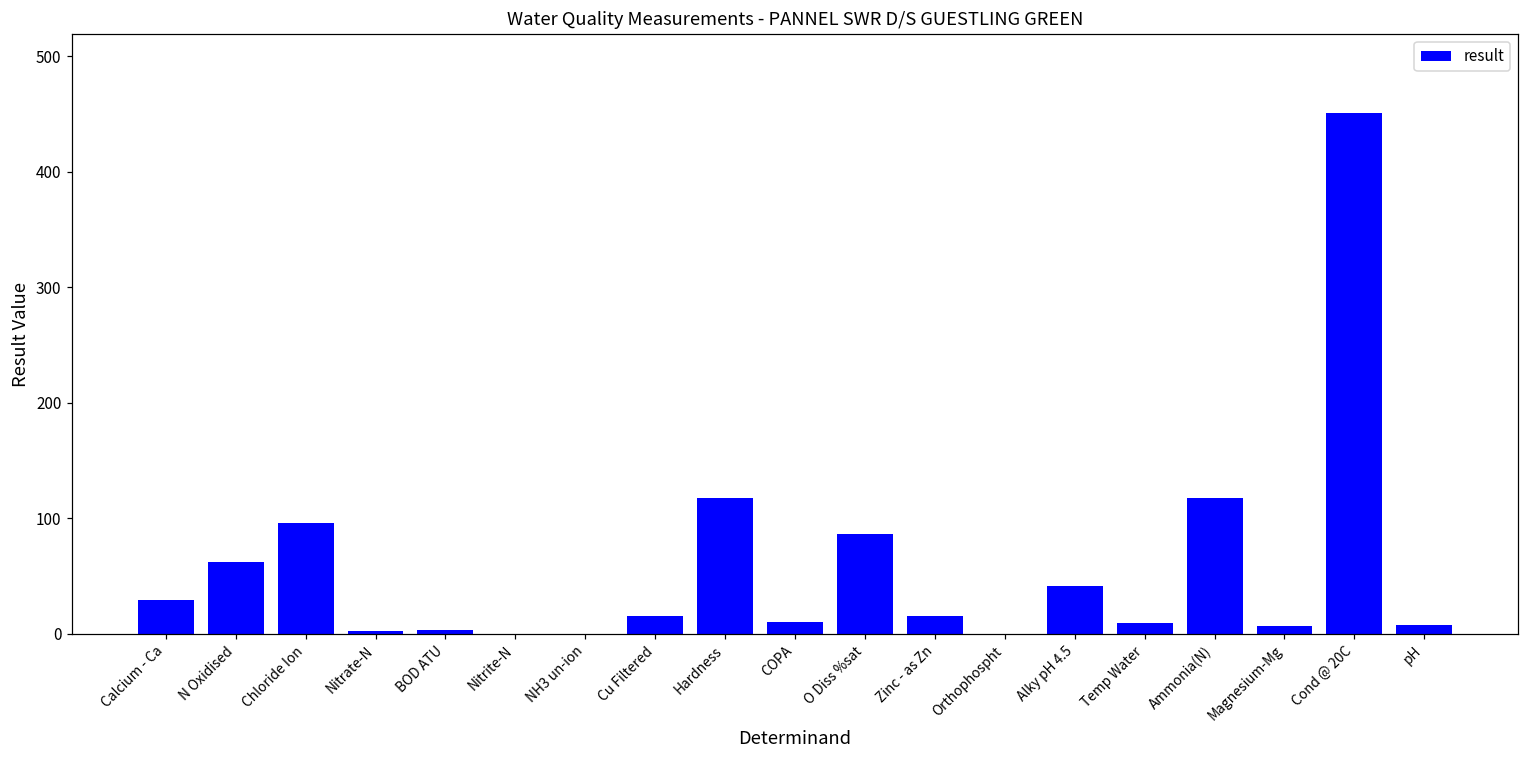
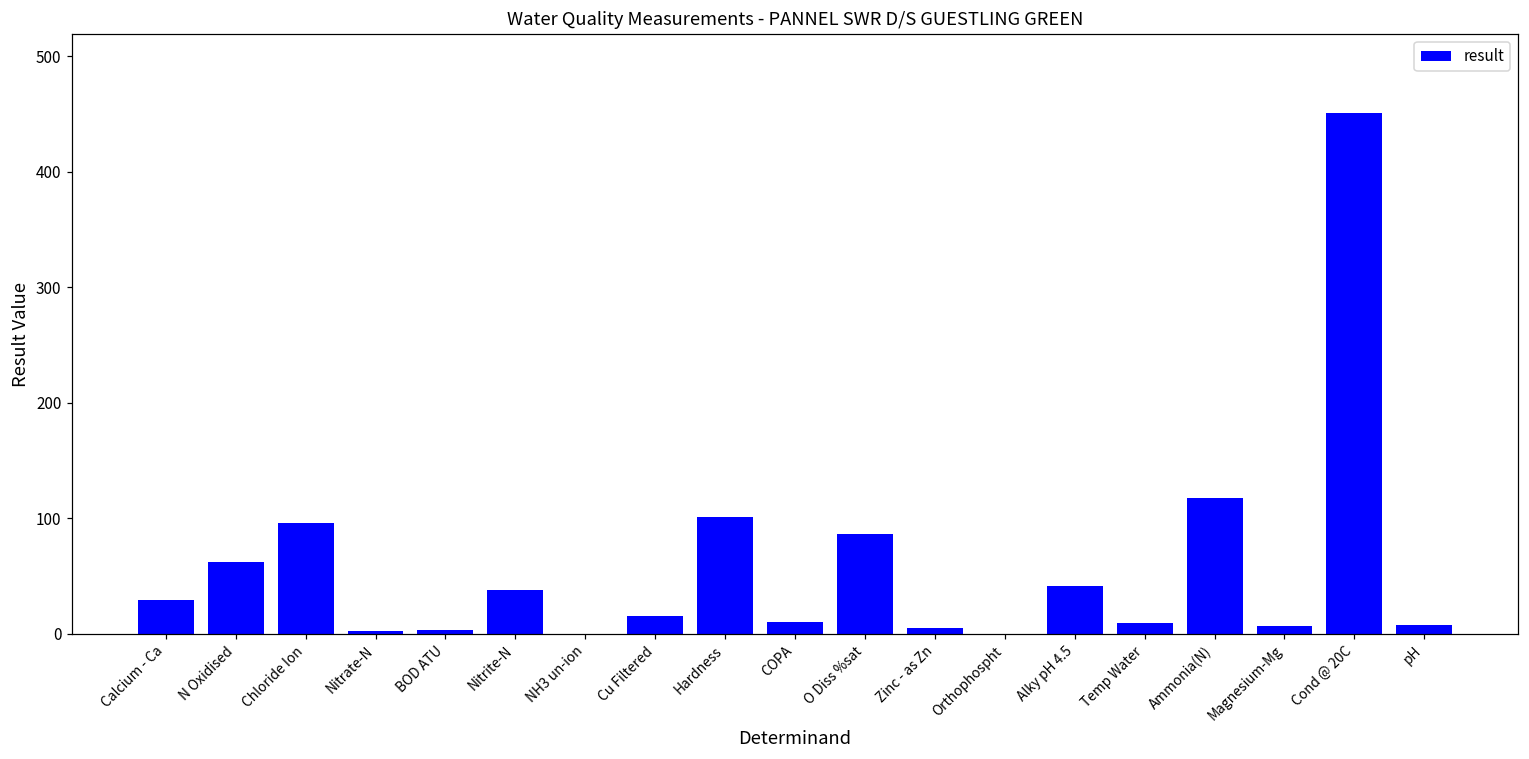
Nitrite-N: 0 -> 38
Hardness: 117 -> 101
Zinc - as Zn: 15 -> 4
